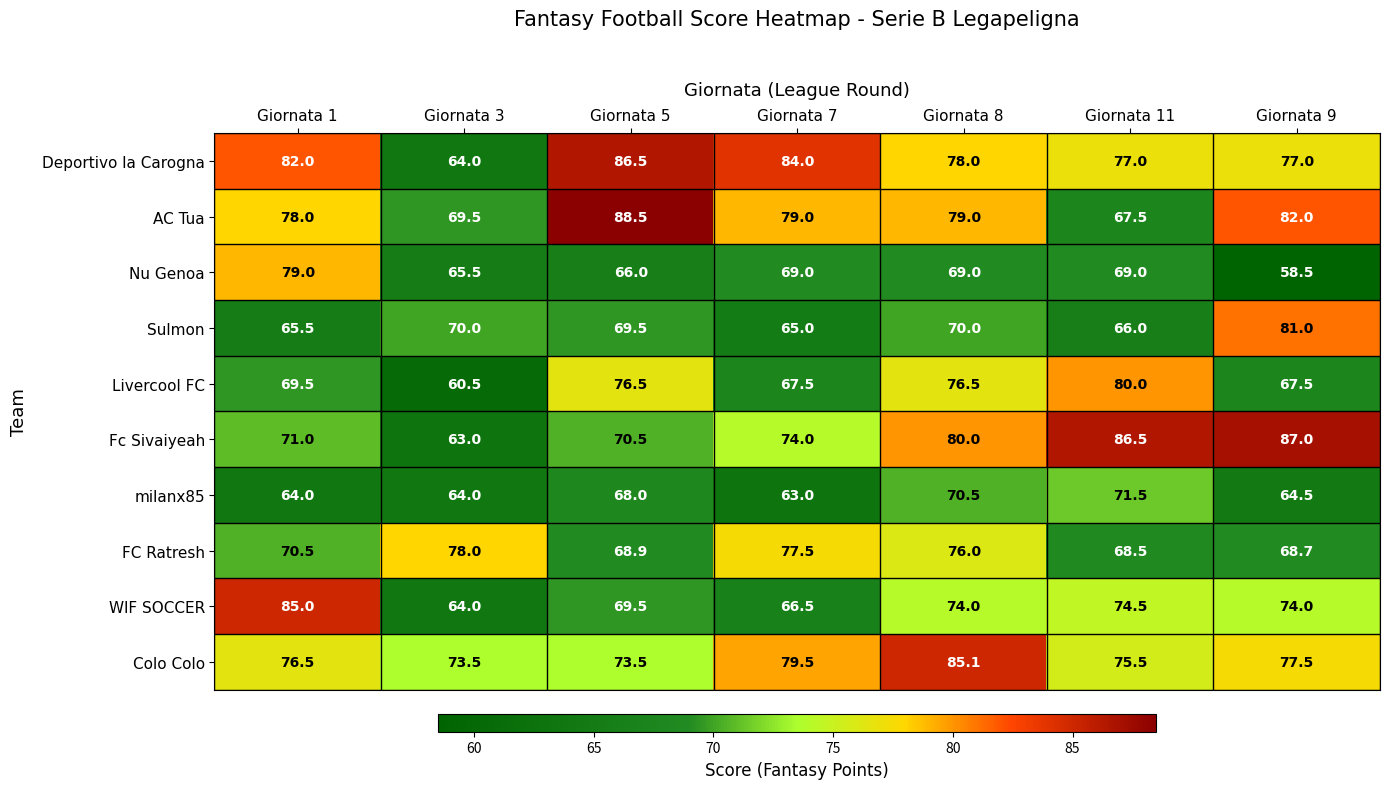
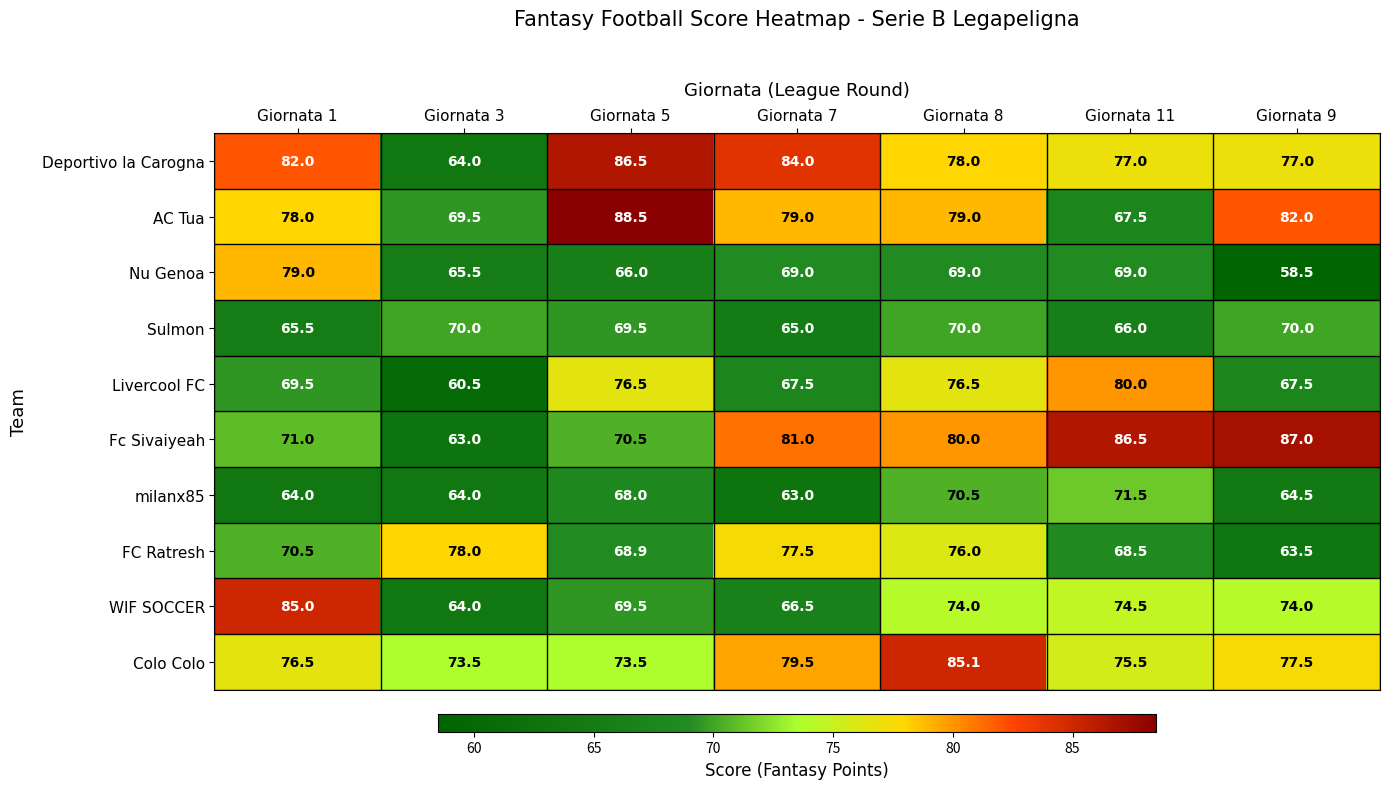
Sulmon, Giornata 9: 81.0 -> 70.0
Fc Sivaiyeah, Giornata 7: 74.0 -> 81.0
FC Ratresh, Giornata 9: 68.7 -> 63.5
